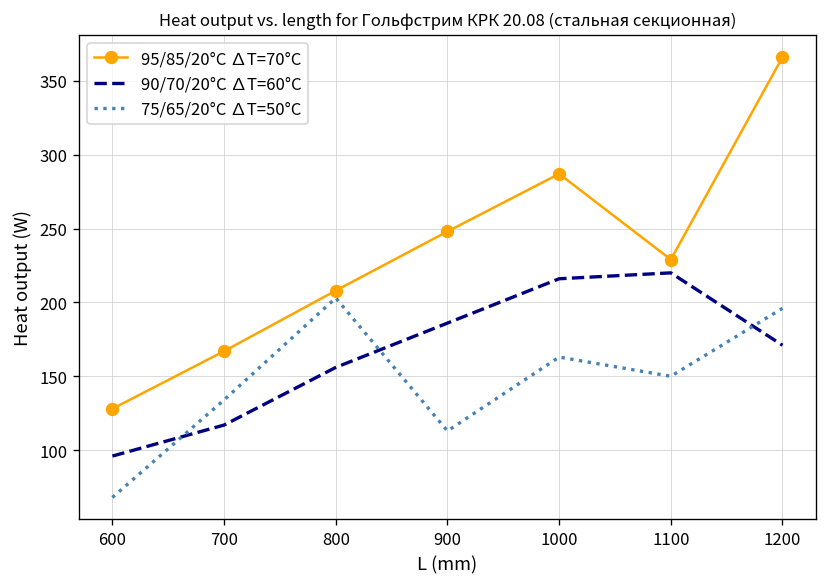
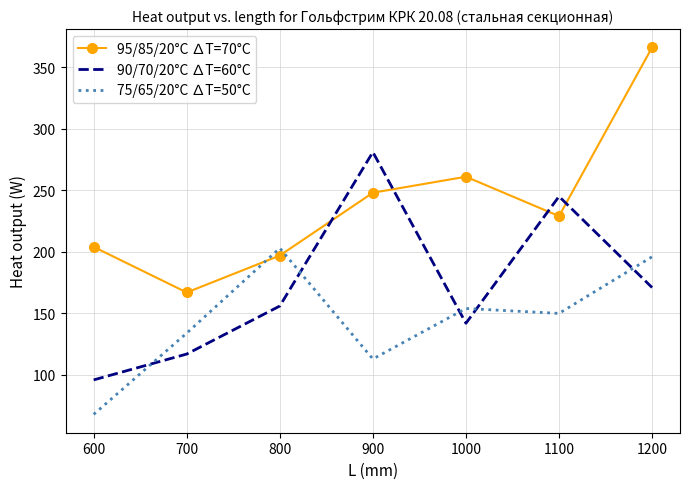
95/85/20°С ∆Т=70°С, 600: 128 -> 204
95/85/20°С ∆Т=70°С, 800: 208 -> 197
90/70/20°С ∆Т=60°С, 900: 186 -> 281
95/85/20°С ∆Т=70°С, 1000: 287 -> 261
90/70/20°С ∆Т=60°С, 1000: 216 -> 142
75/65/20°С ∆Т=50°С, 1000: 163 -> 154
90/70/20°С ∆Т=60°С, 1100: 220 -> 245
